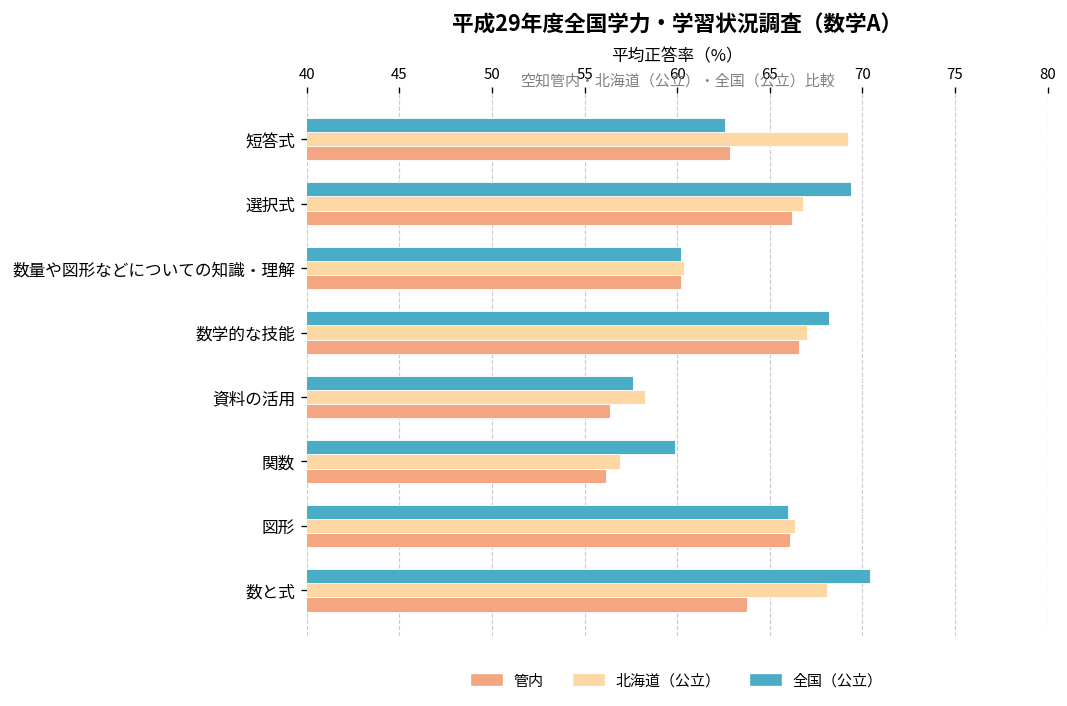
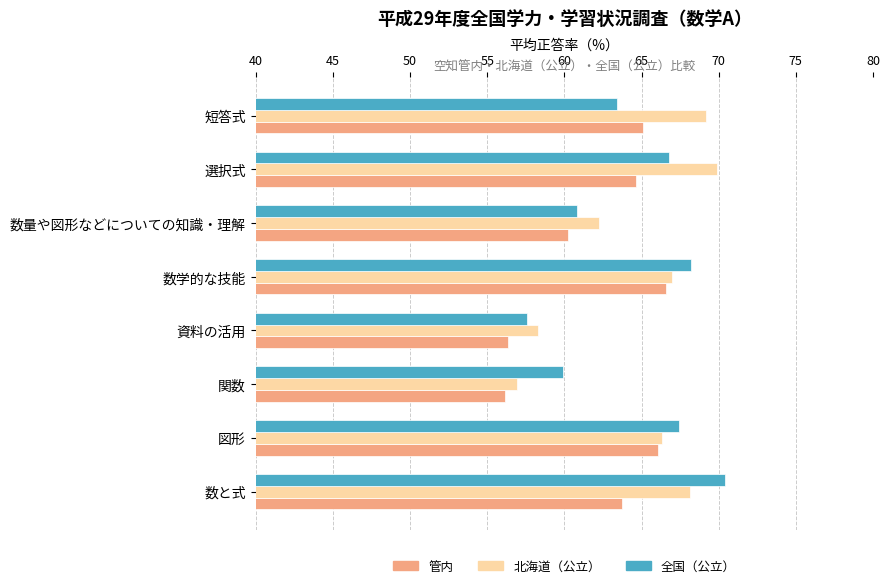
全国（公立）, 短答式: 62.6 -> 63.4
管内, 短答式: 62.9 -> 65.1
全国（公立）, 選択式: 69.4 -> 66.8
北海道（公立）, 選択式: 66.8 -> 69.9
管内, 選択式: 66.2 -> 64.6
全国（公立）, 数量や図形などについての知識・理解: 60.2 -> 60.8
北海道（公立）, 数量や図形などについての知識・理解: 60.3 -> 62.3
全国（公立）, 図形: 66.0 -> 67.4
